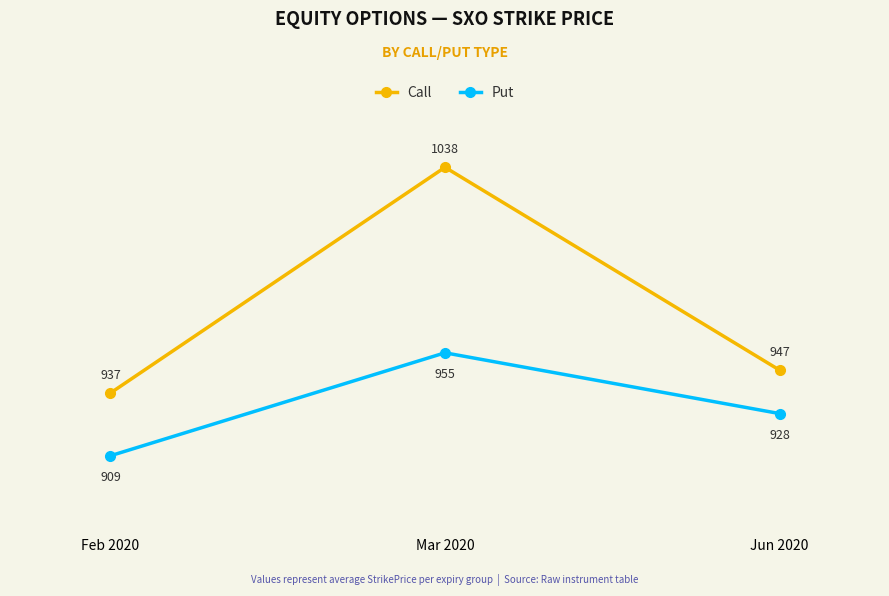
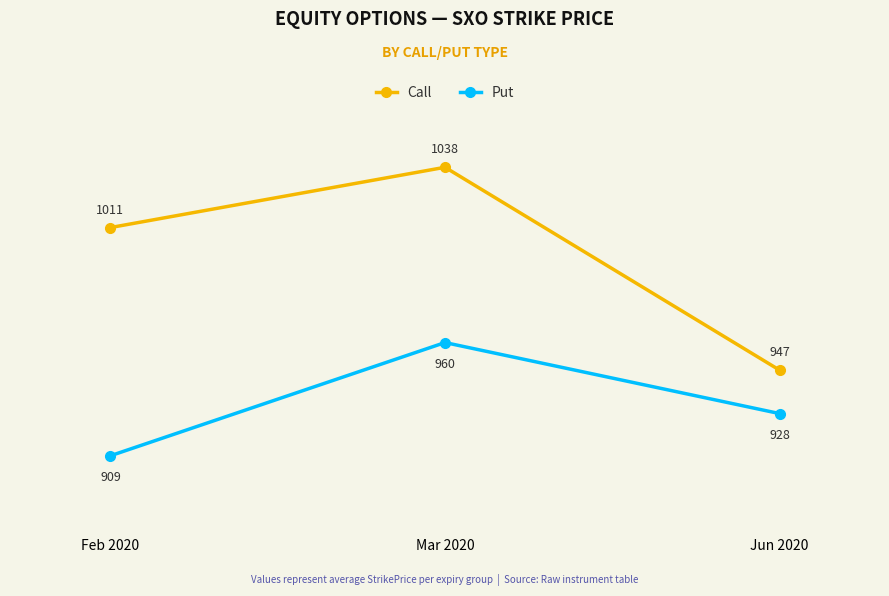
Call, Feb 2020: 937 -> 1011
Put, Mar 2020: 955 -> 960
